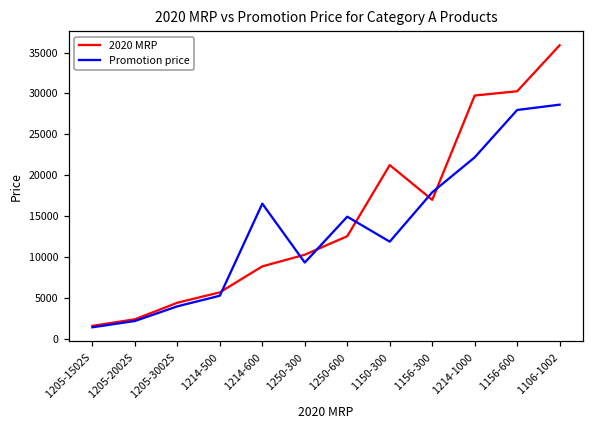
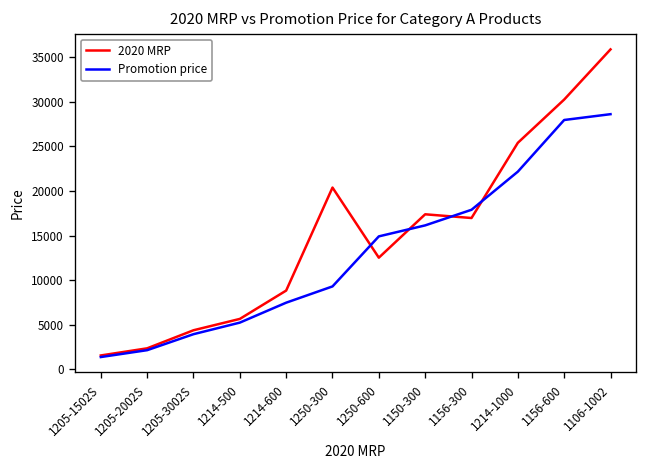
Promotion price, 1214-600: 17000 -> 7000
2020 MRP, 1250-300: 10000 -> 20000
2020 MRP, 1150-300: 21000 -> 17000
Promotion price, 1150-300: 12000 -> 16000
2020 MRP, 1214-1000: 30000 -> 25000
